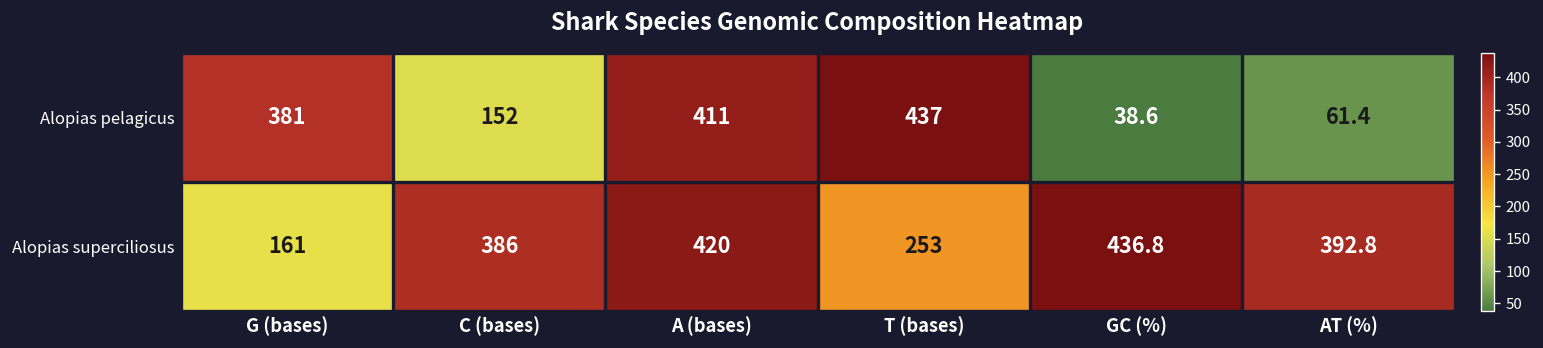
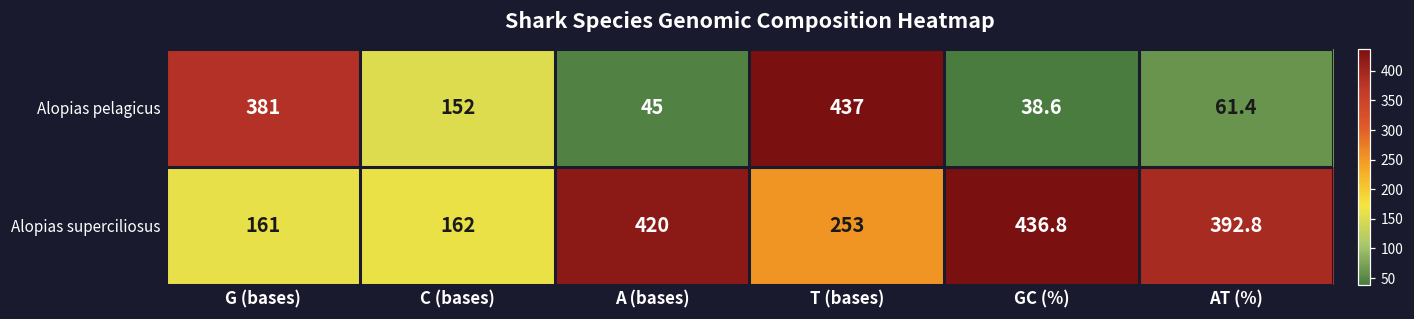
Alopias pelagicus, A (bases): 411 -> 45
Alopias superciliosus, C (bases): 386 -> 162
